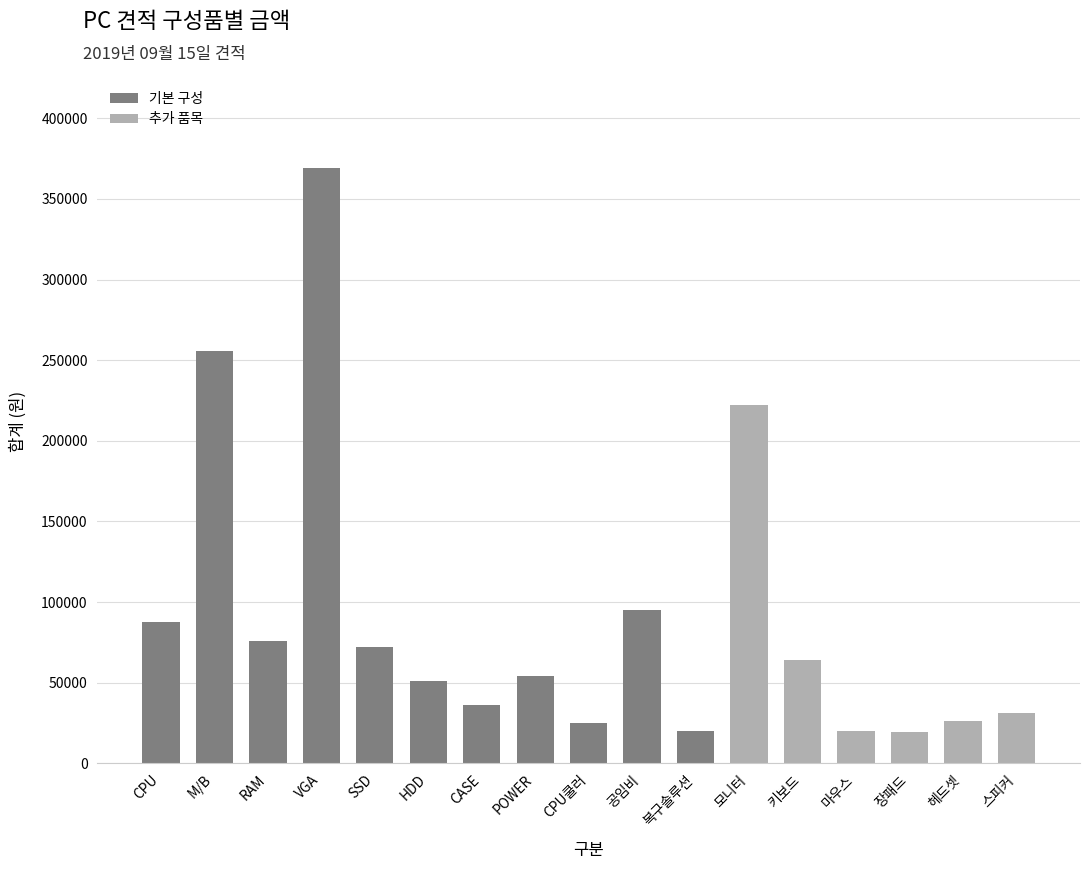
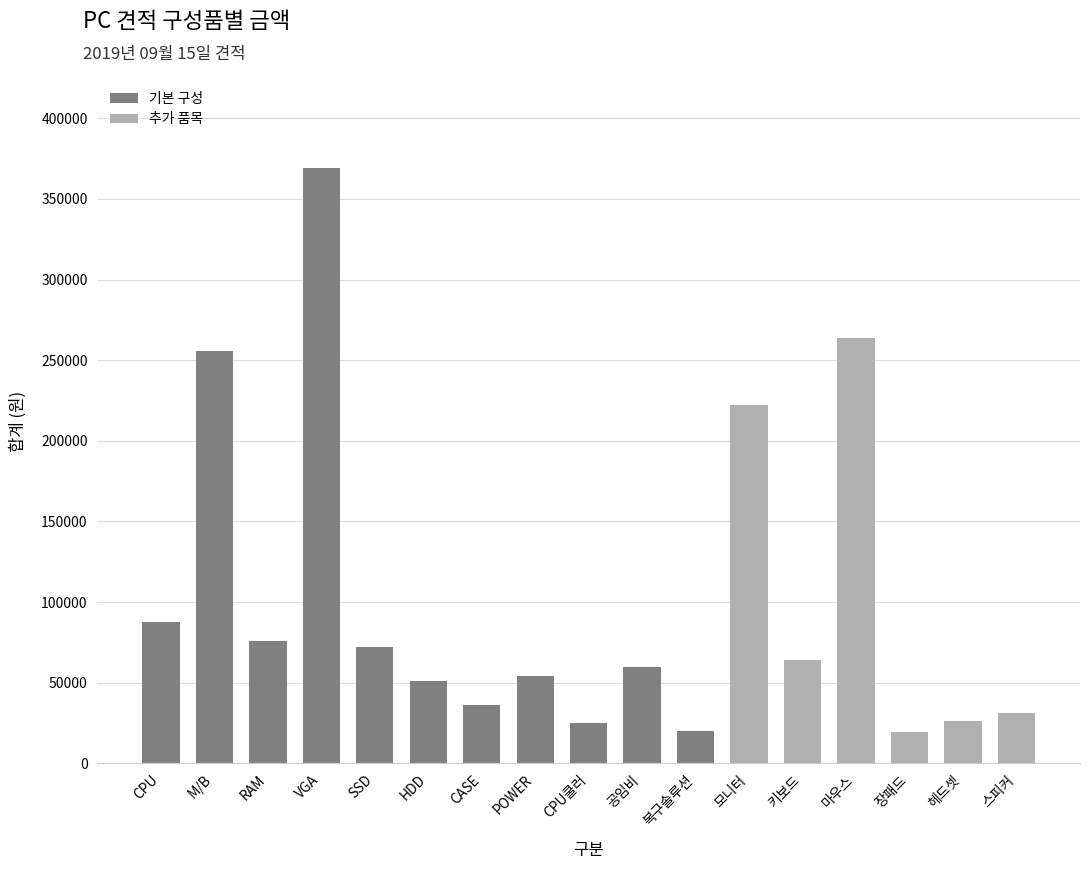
공임비: 95000 -> 60000
마우스: 20000 -> 264000
